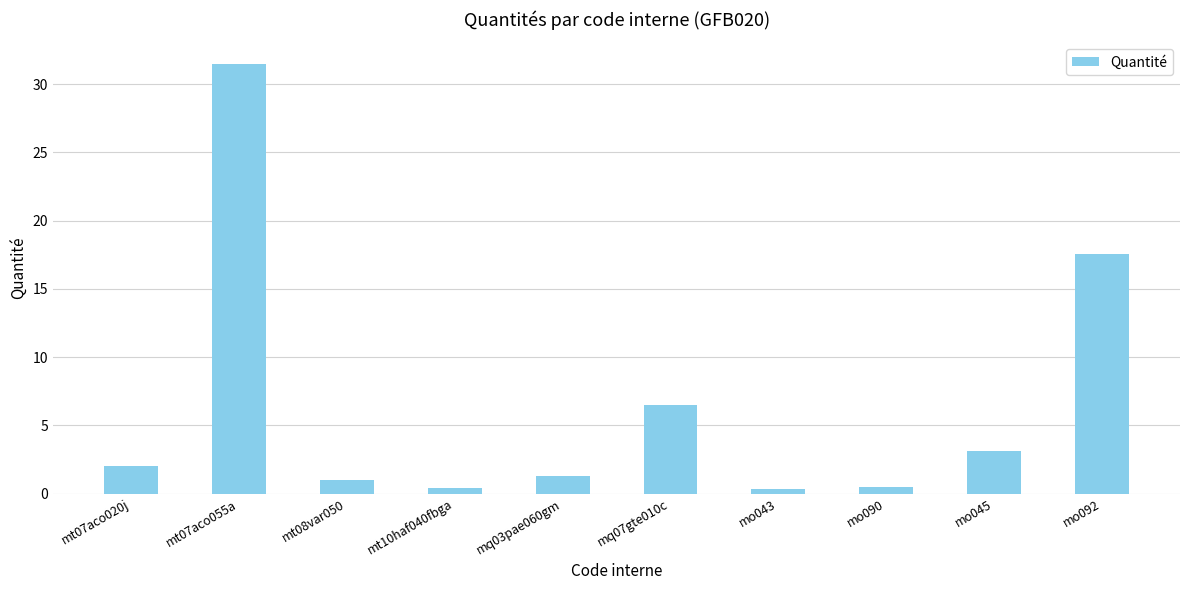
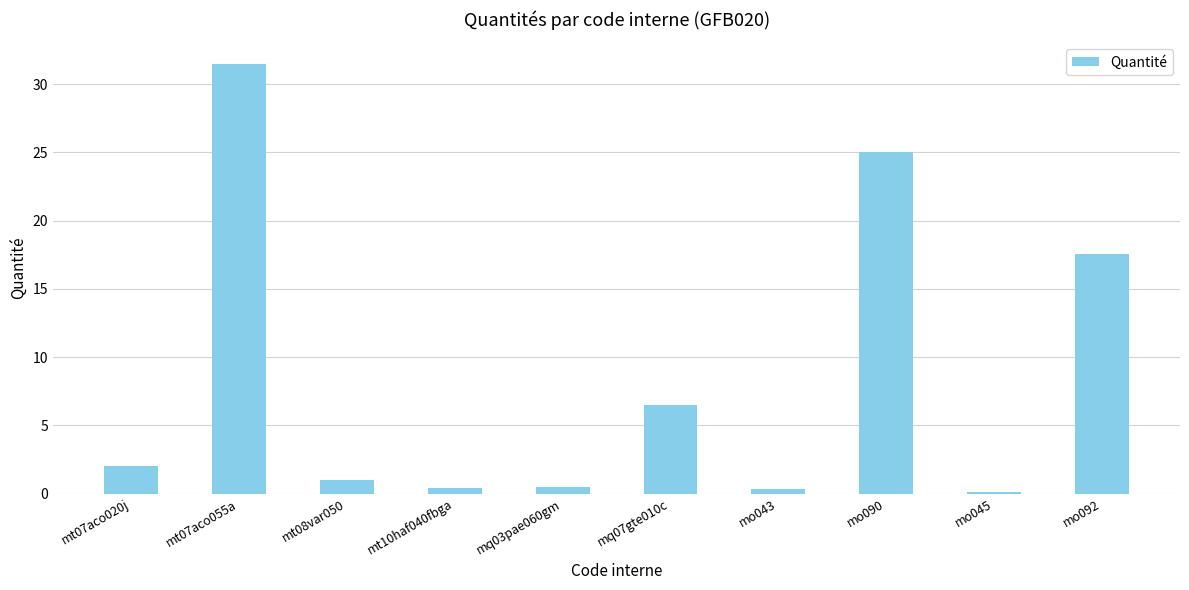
mq03pae060gm: 1.3 -> 0.5
mo090: 0.5 -> 25.0
mo045: 3.1 -> 0.1
